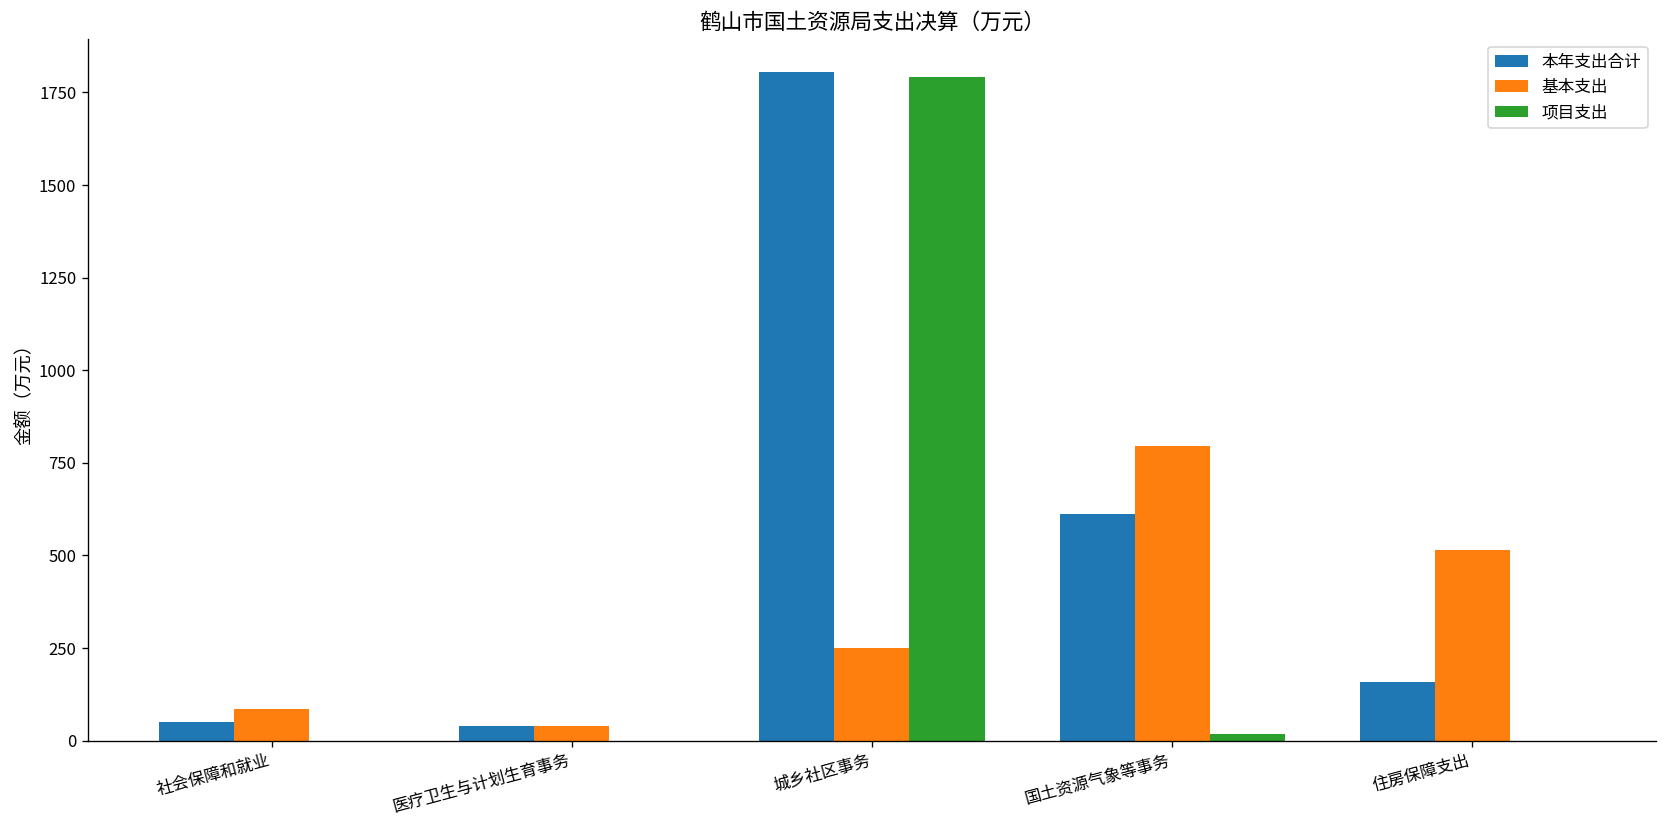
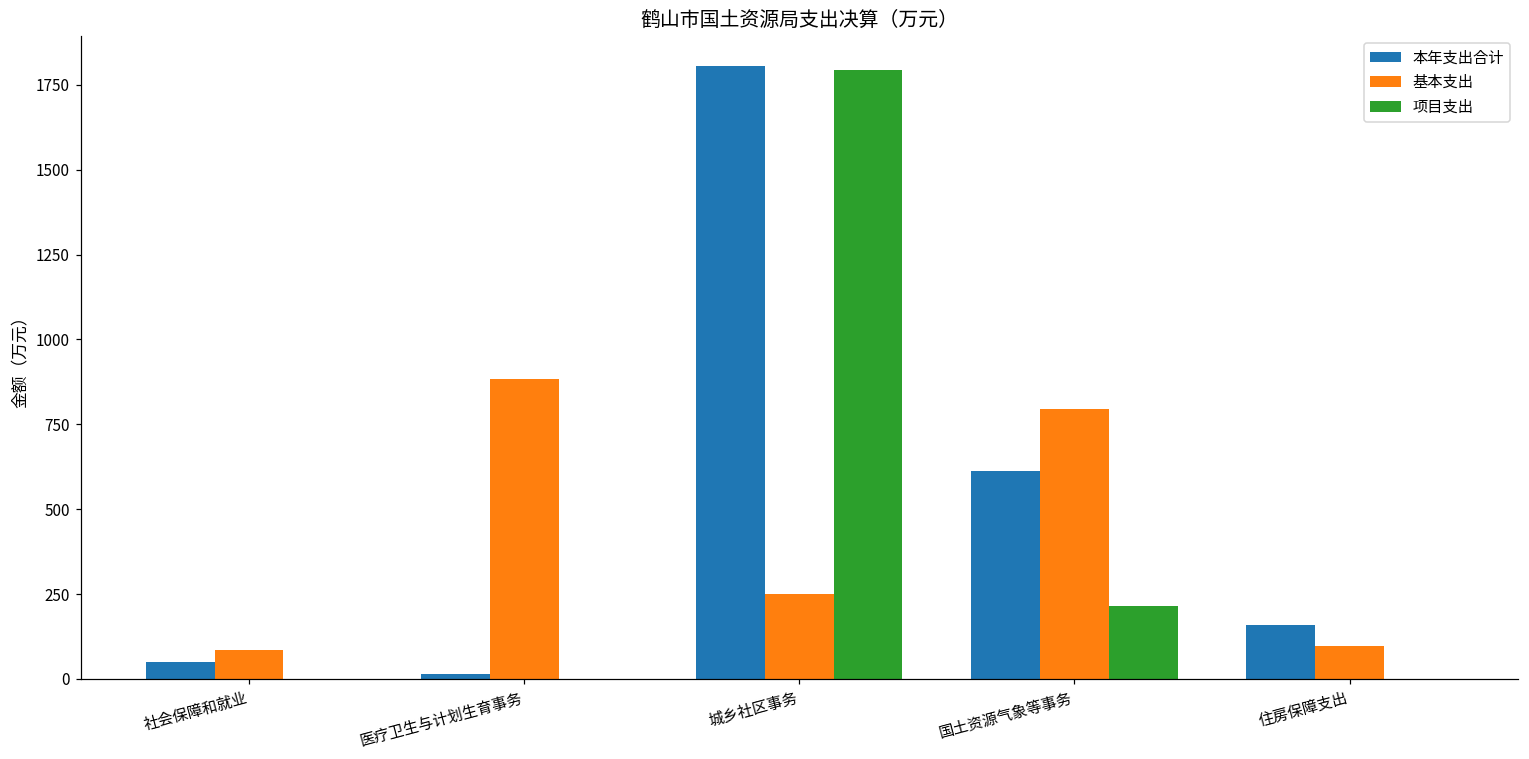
本年支出合计, 医疗卫生与计划生育事务: 40 -> 10
基本支出, 医疗卫生与计划生育事务: 40 -> 880
项目支出, 国土资源气象等事务: 20 -> 220
基本支出, 住房保障支出: 510 -> 100
